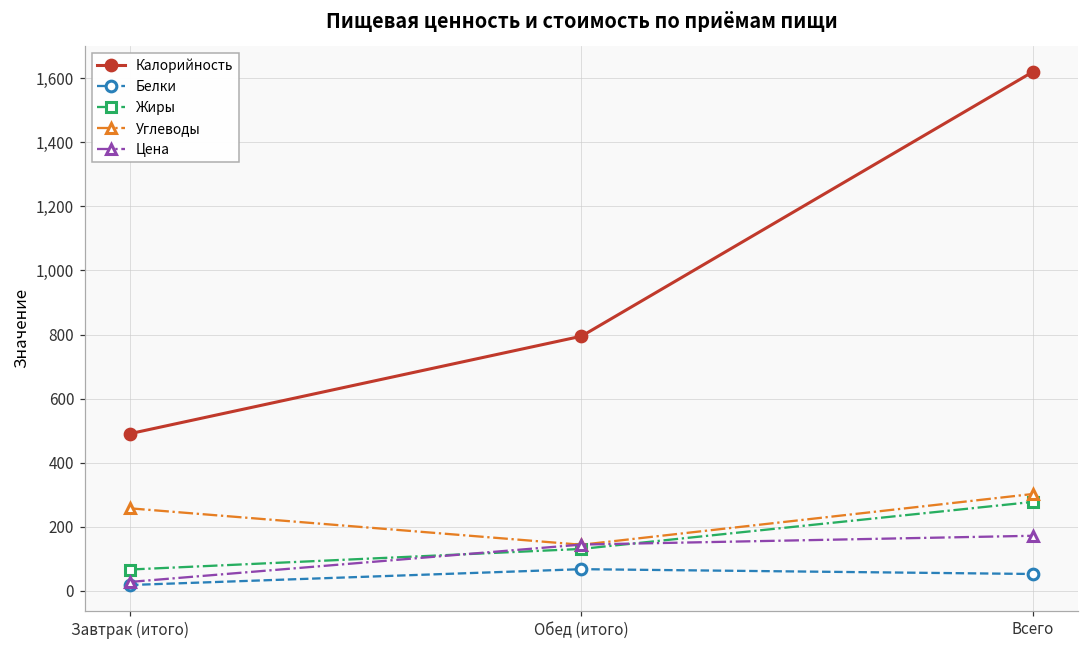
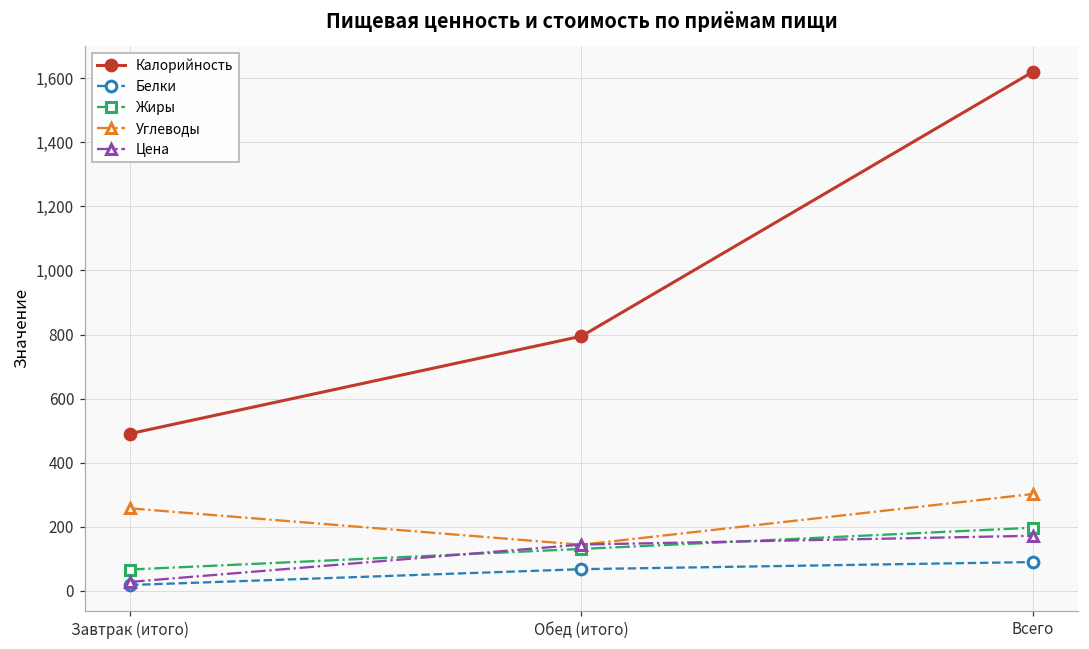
Белки, Всего: 50 -> 90
Жиры, Всего: 280 -> 200
